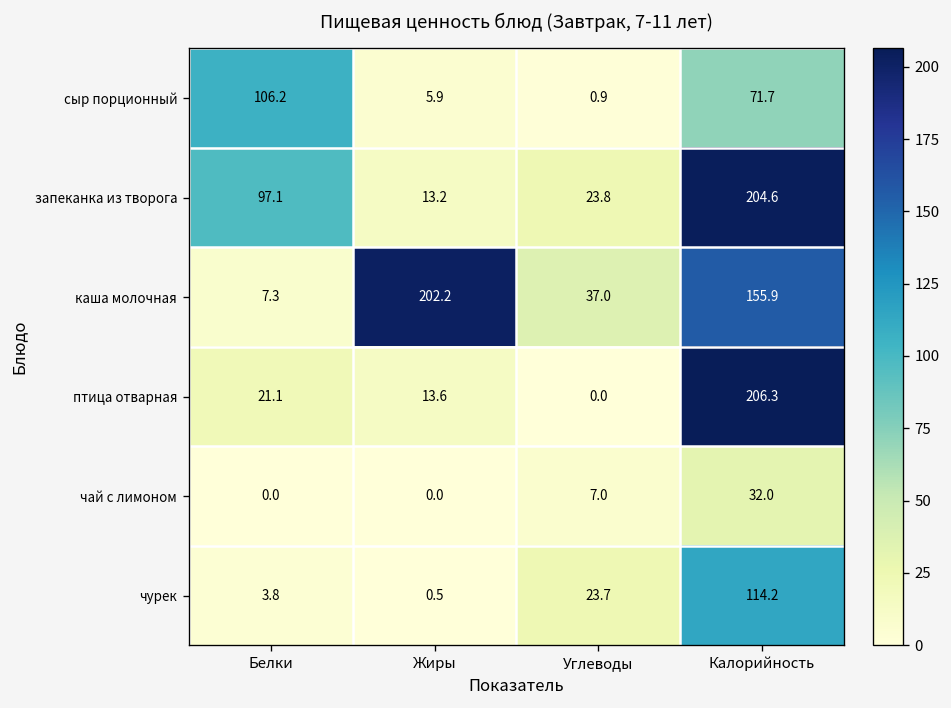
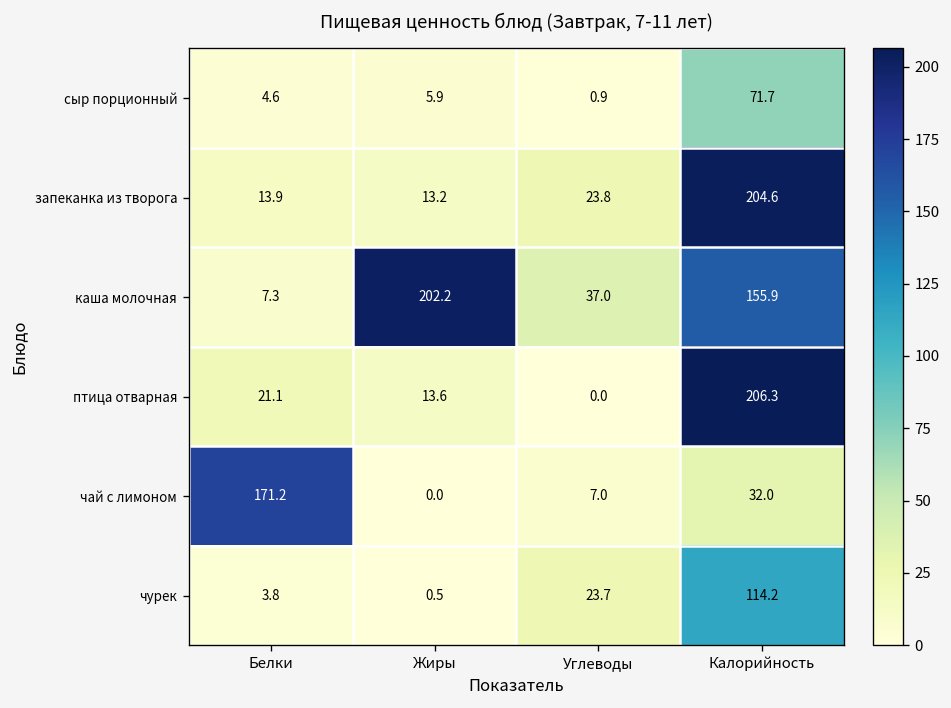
сыр порционный, Белки: 106.2 -> 4.6
запеканка из творога, Белки: 97.1 -> 13.9
чай с лимоном, Белки: 0.0 -> 171.2
